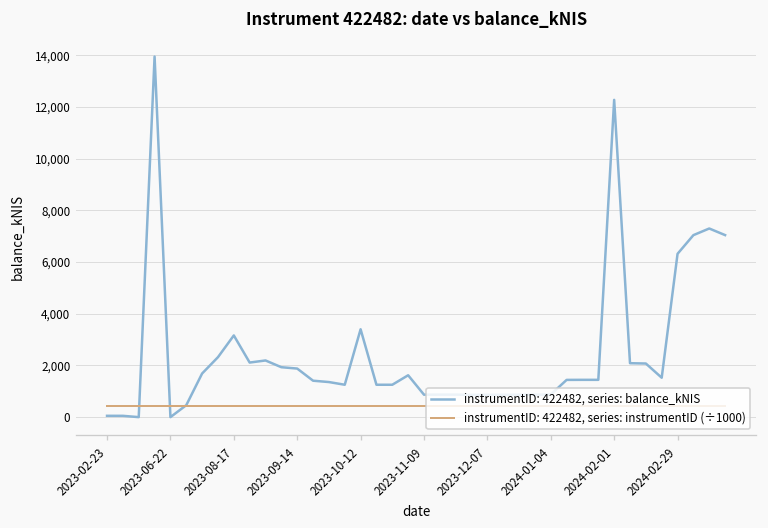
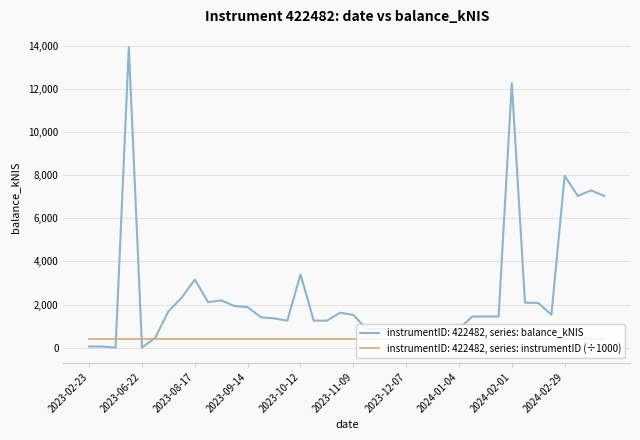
instrumentID: 422482, series: balance_kNIS, 2023-11-09: 900 -> 1,500
instrumentID: 422482, series: balance_kNIS, 2024-02-29: 6,300 -> 8,000
